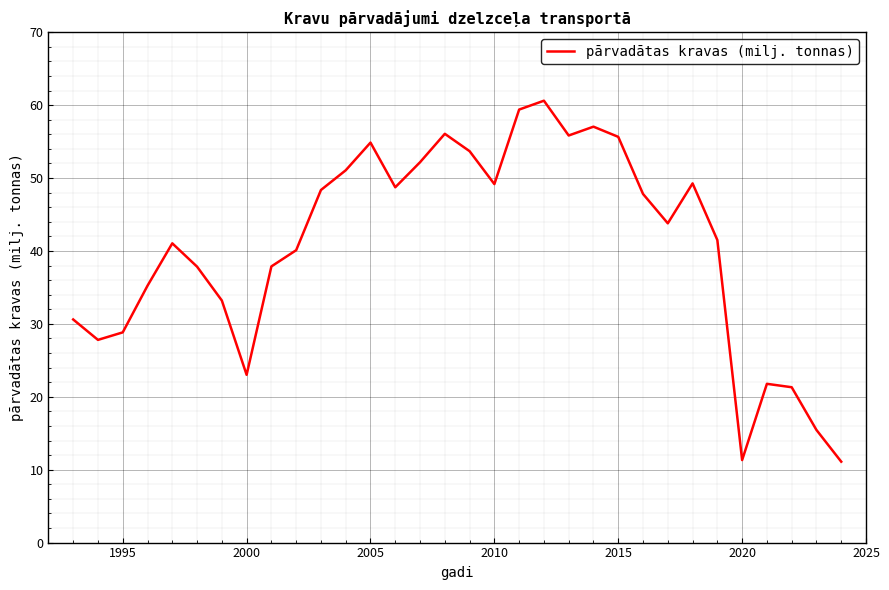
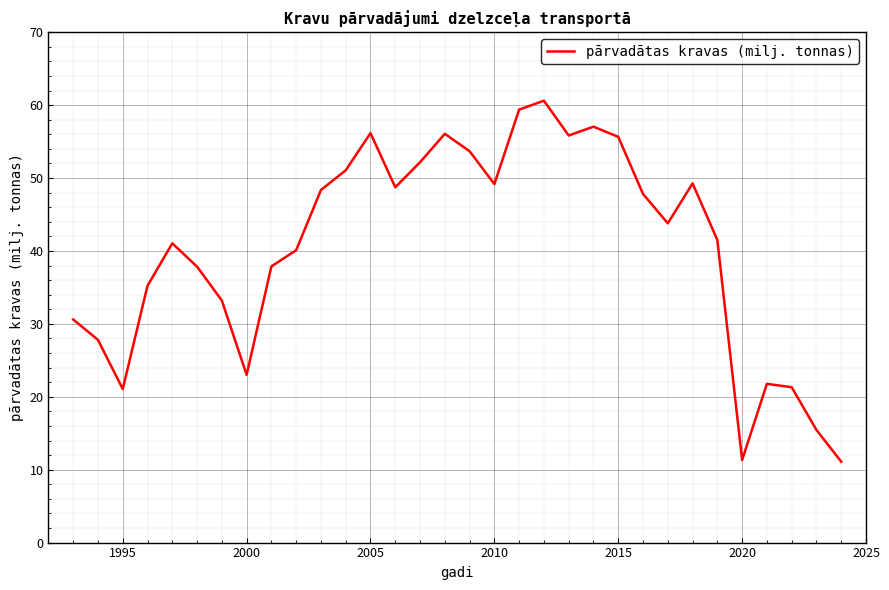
1995: 29 -> 21
2005: 55 -> 56
